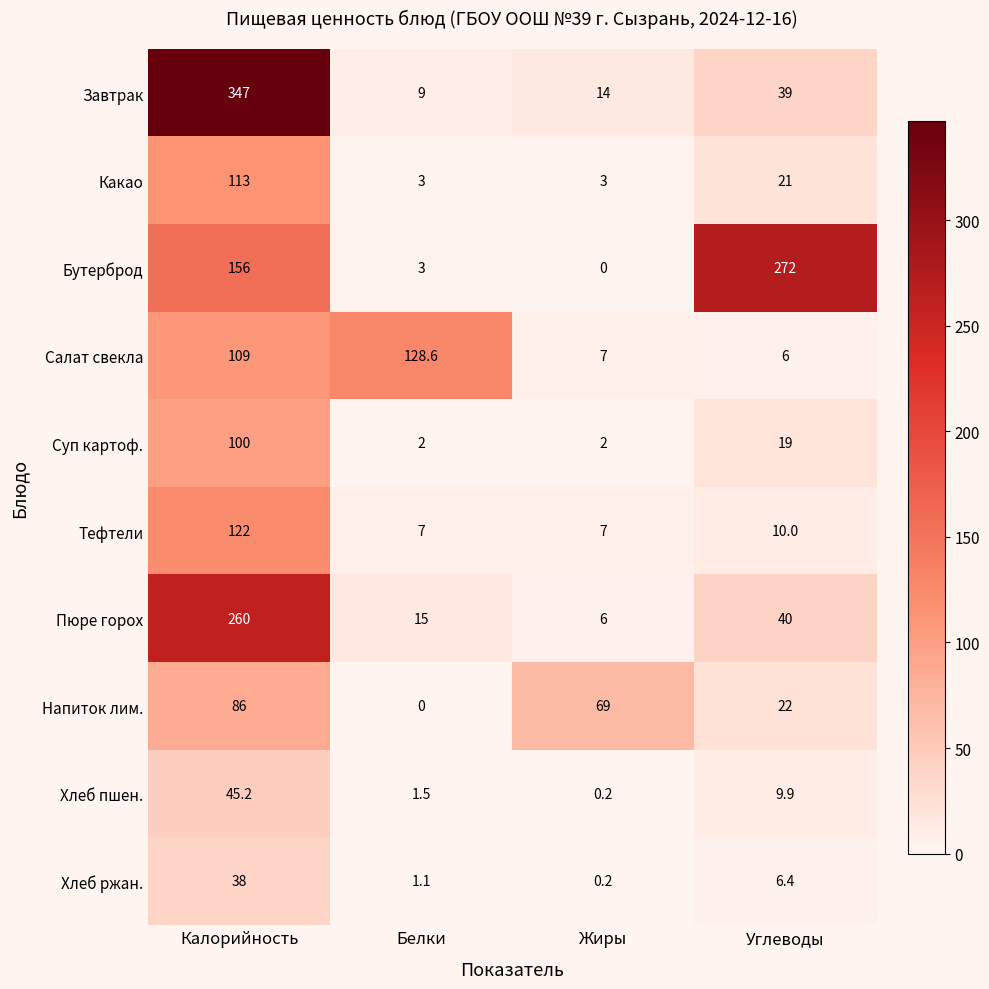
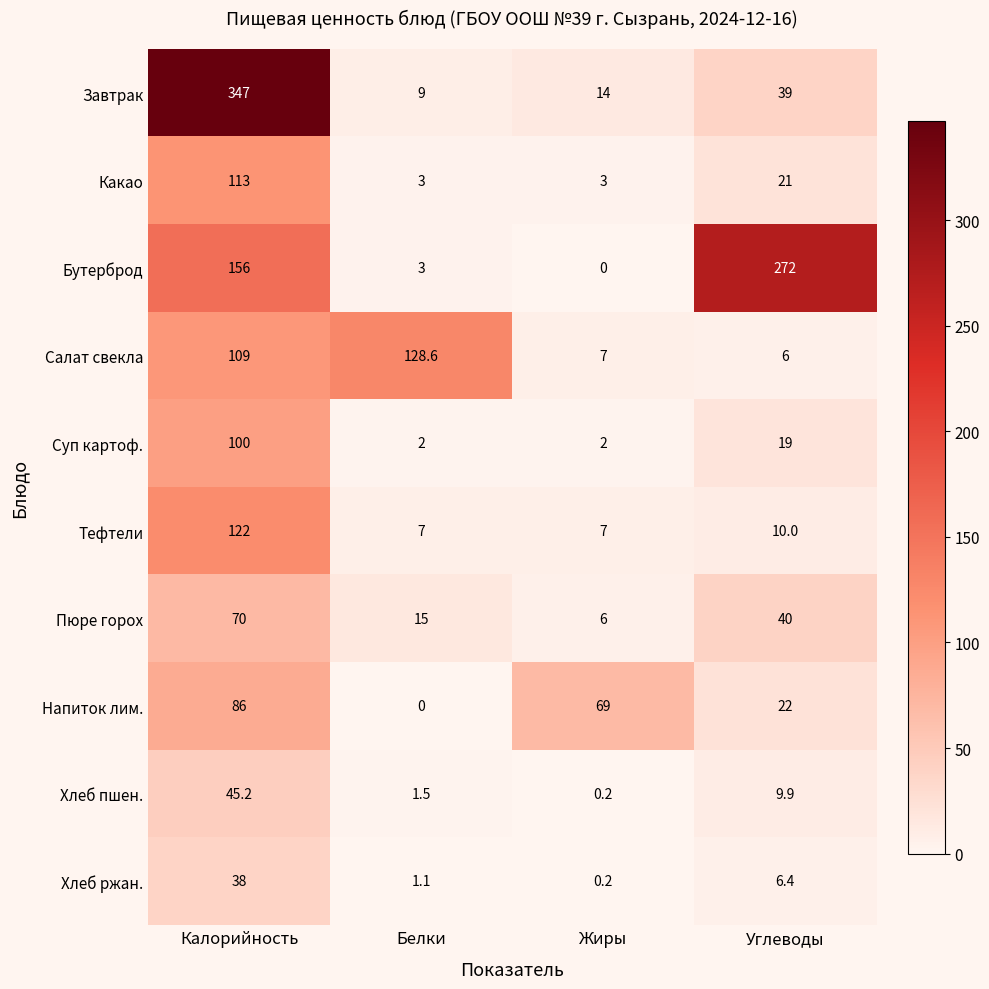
Пюре горох, Калорийность: 260 -> 70
